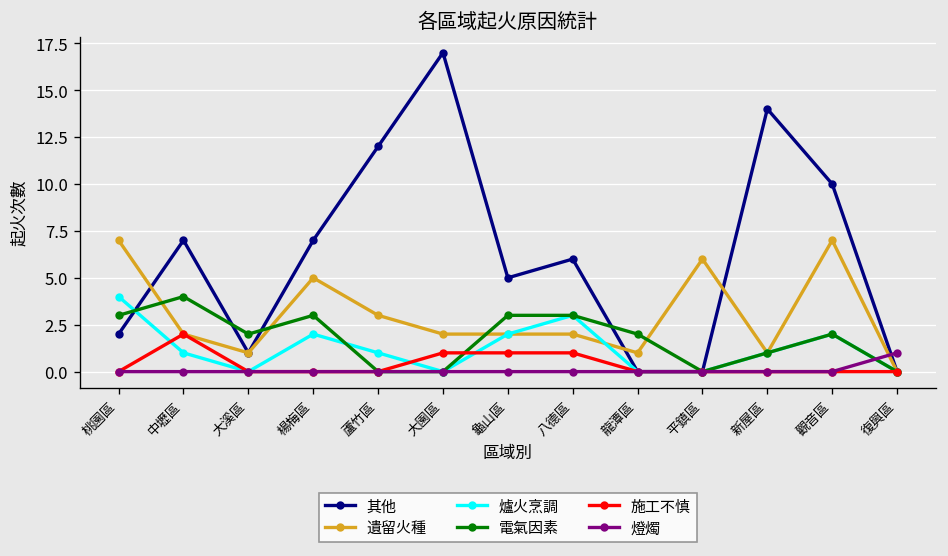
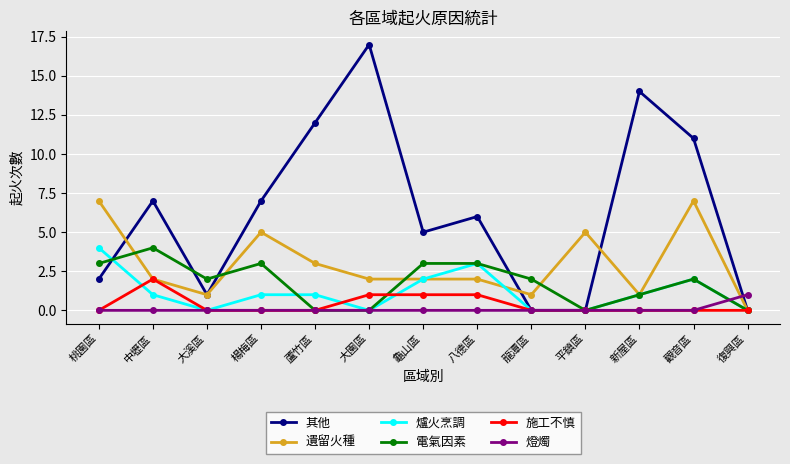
爐火烹調, 楊梅區: 2 -> 1
遺留火種, 平鎮區: 6 -> 5
其他, 觀音區: 10 -> 11
